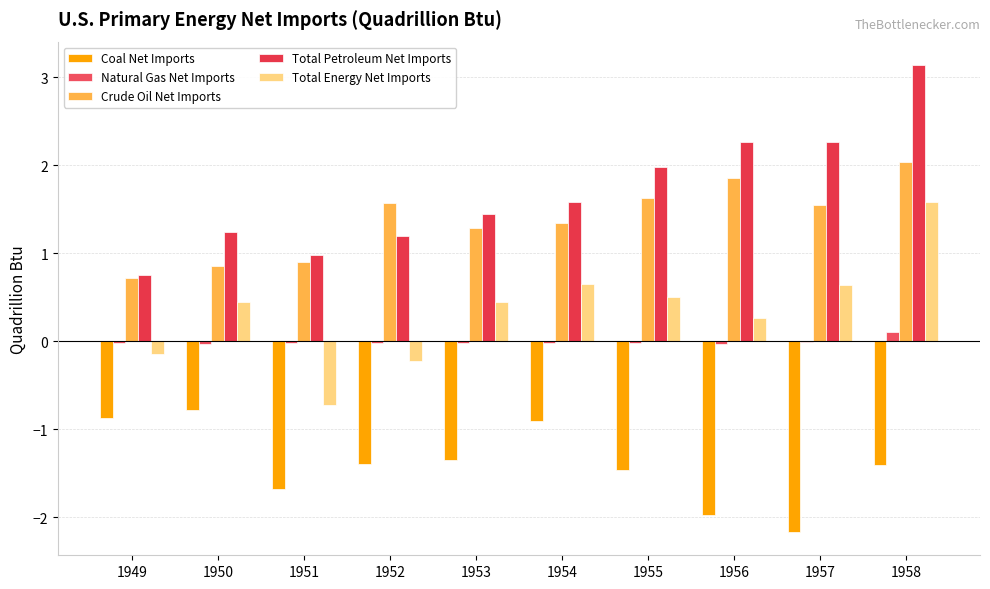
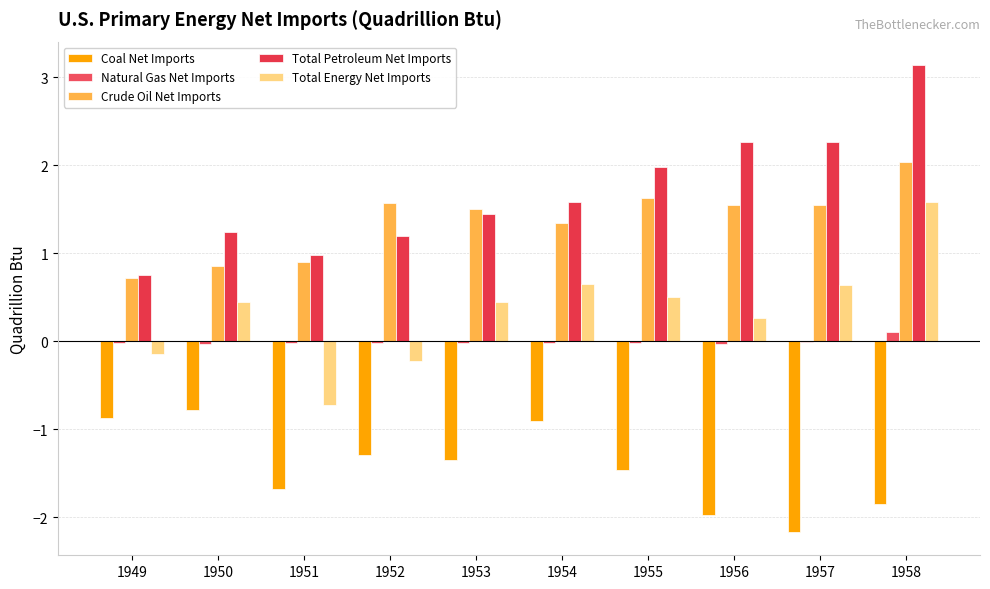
Coal Net Imports, 1952: -1.4 -> -1.3
Crude Oil Net Imports, 1953: 1.3 -> 1.5
Crude Oil Net Imports, 1956: 1.9 -> 1.5
Coal Net Imports, 1958: -1.4 -> -1.8
